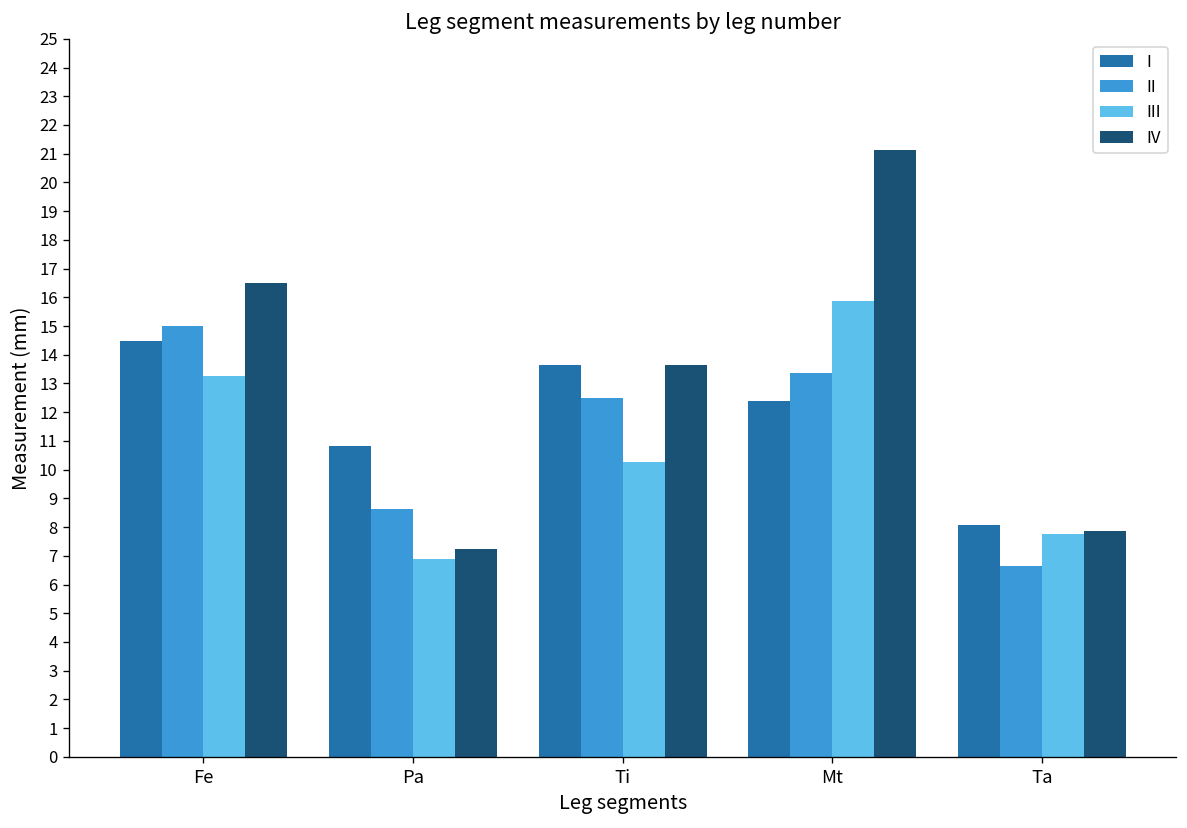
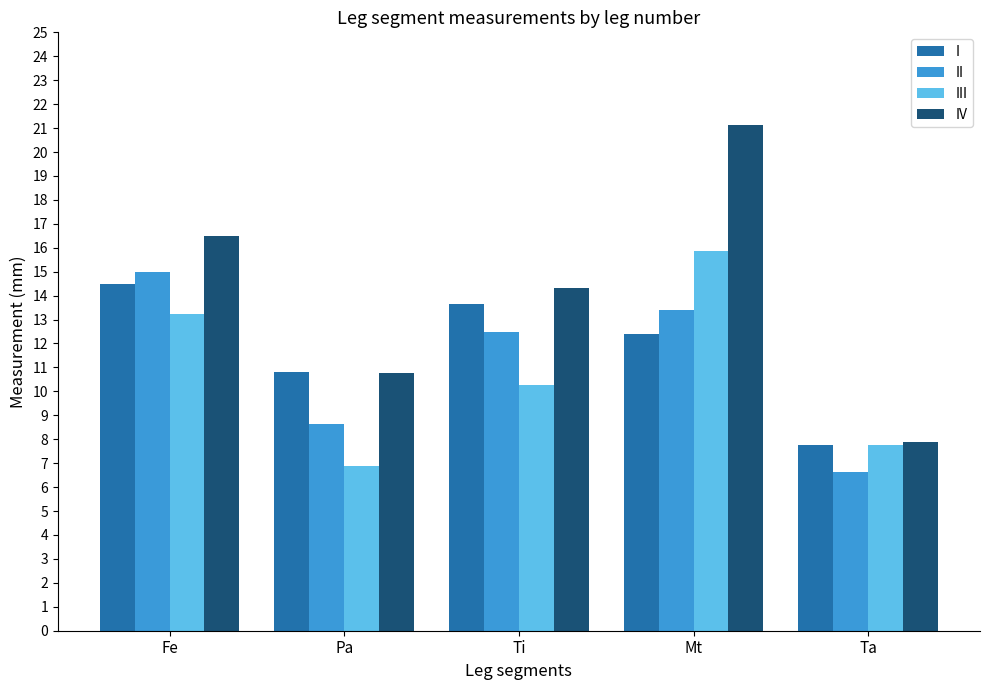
IV, Pa: 7.3 -> 10.8
IV, Ti: 13.6 -> 14.3
I, Ta: 8.1 -> 7.8
